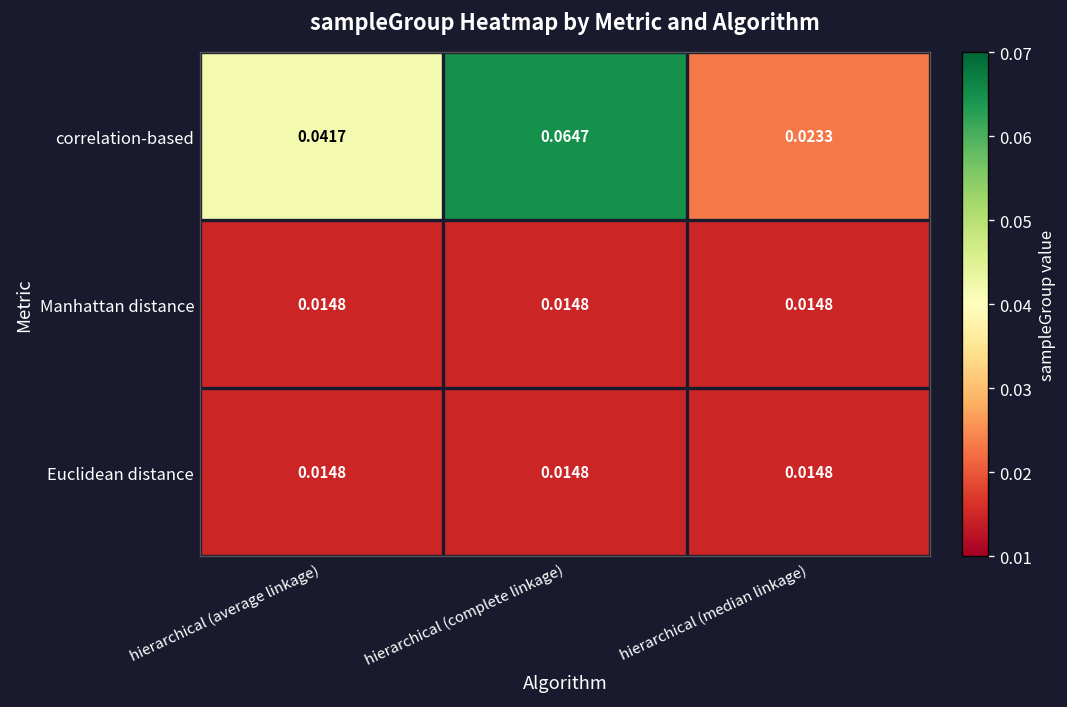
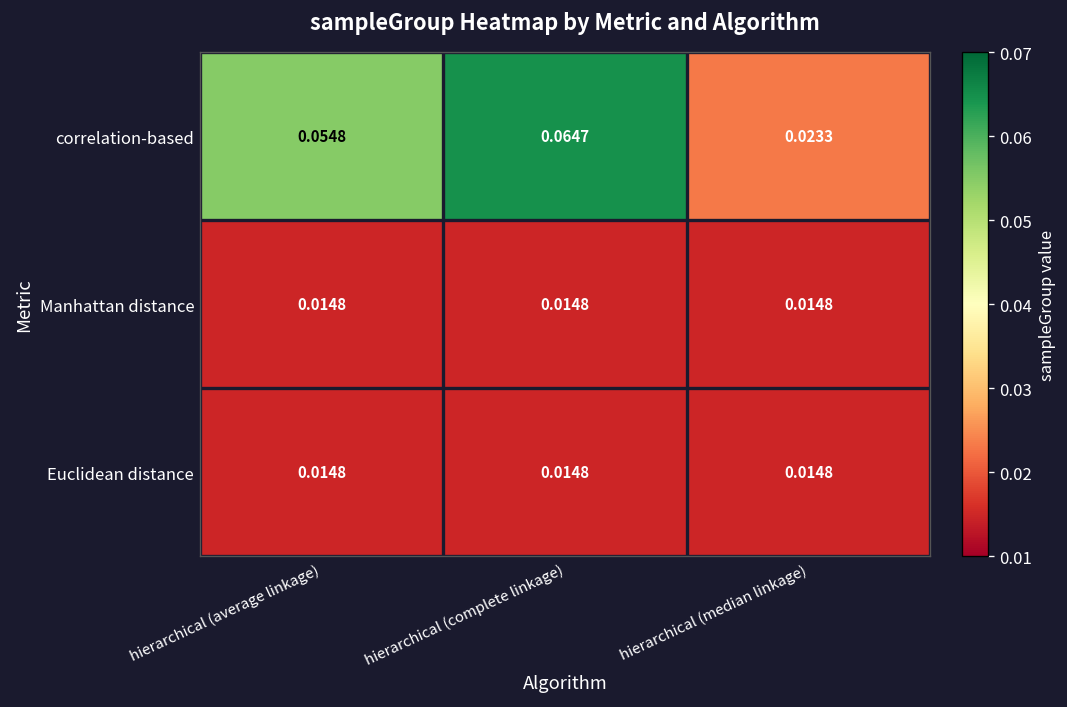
correlation-based, hierarchical (average linkage): 0.0417 -> 0.0548
